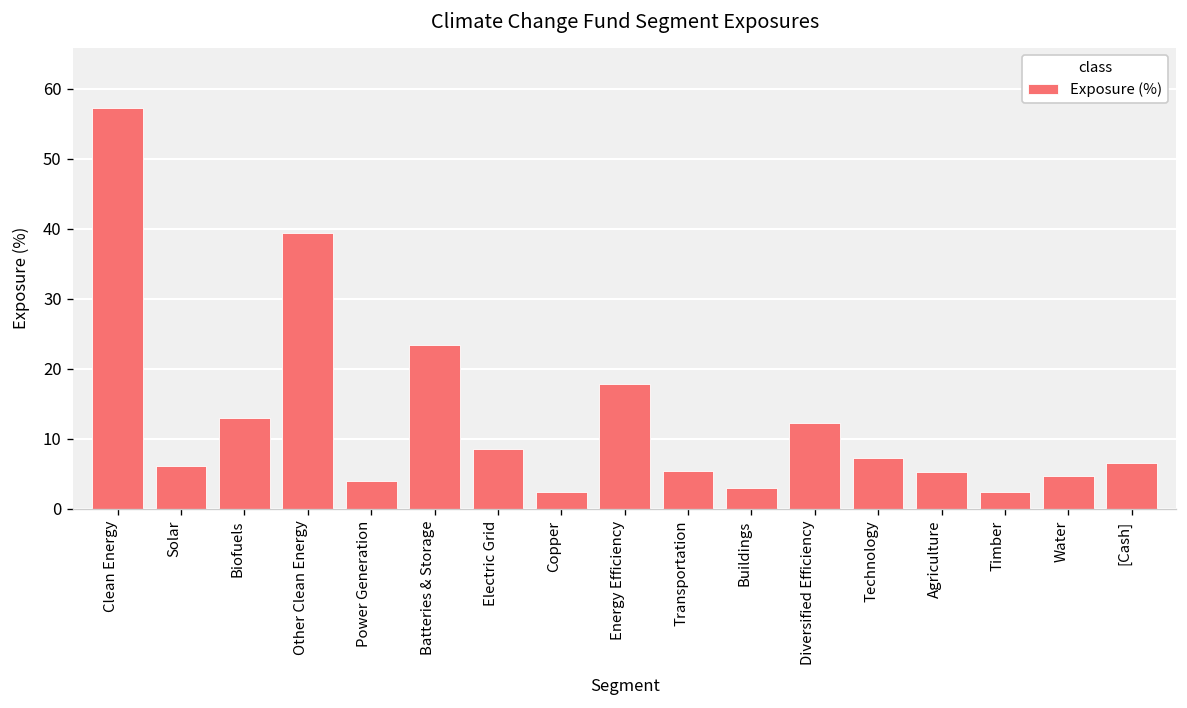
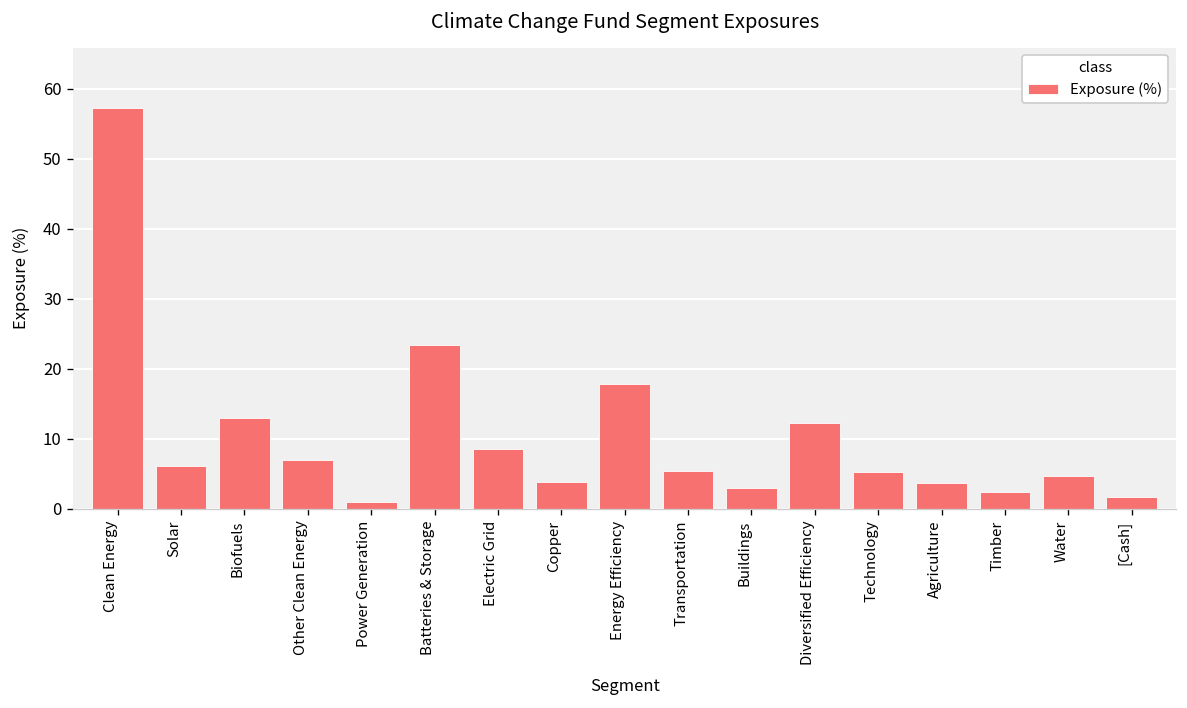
Other Clean Energy: 39 -> 7
Power Generation: 4 -> 1
Copper: 2 -> 4
Technology: 7 -> 5
Agriculture: 5 -> 4
[Cash]: 7 -> 2
